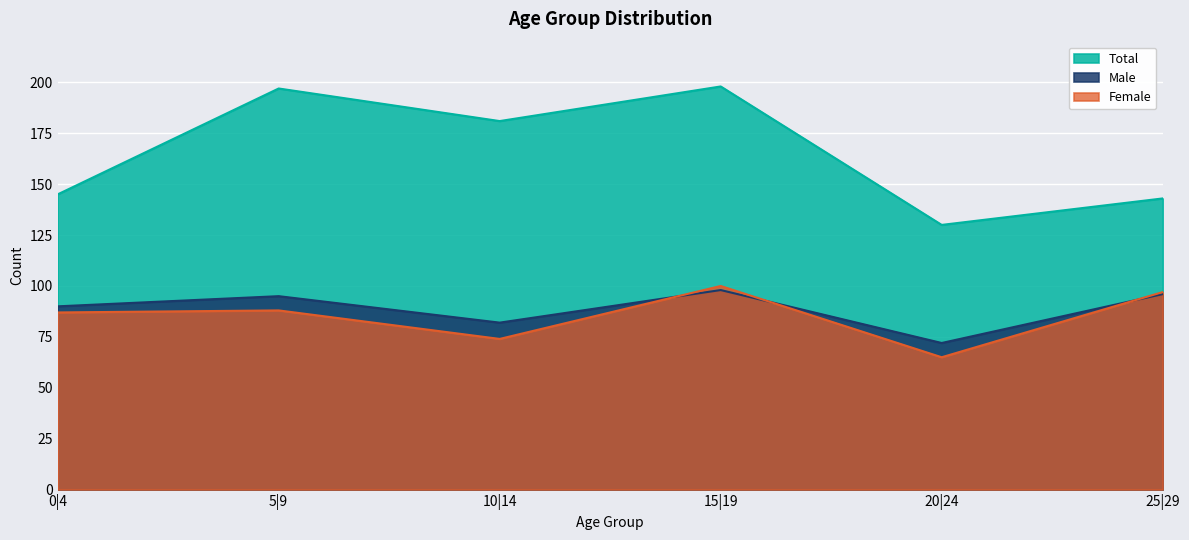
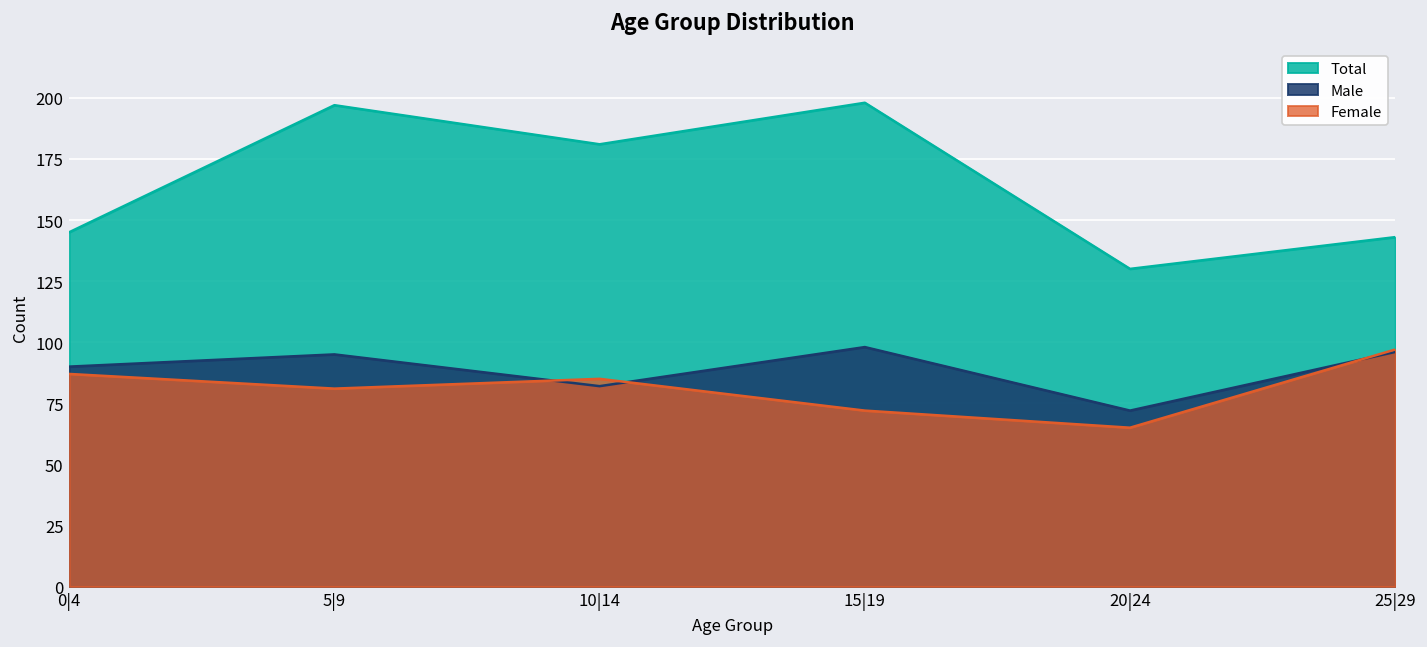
Female, 5|9: 88 -> 81
Female, 10|14: 74 -> 85
Female, 15|19: 100 -> 72
